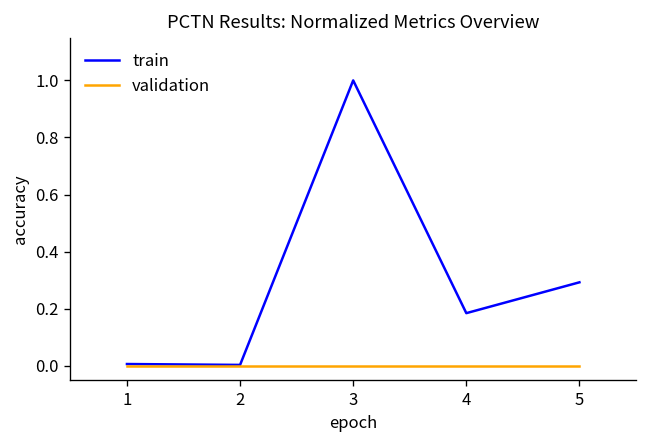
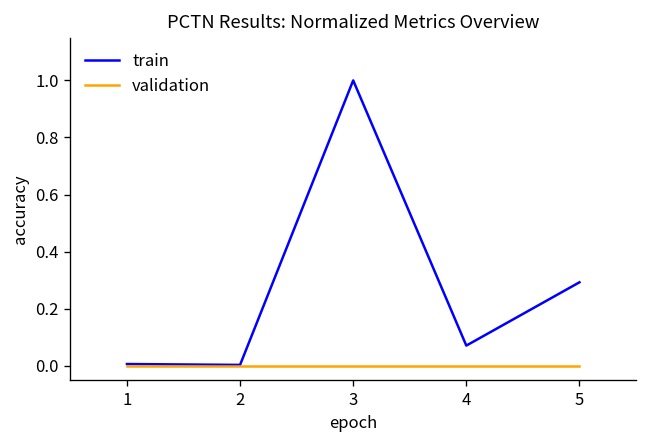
train, 4: 0.18 -> 0.07
